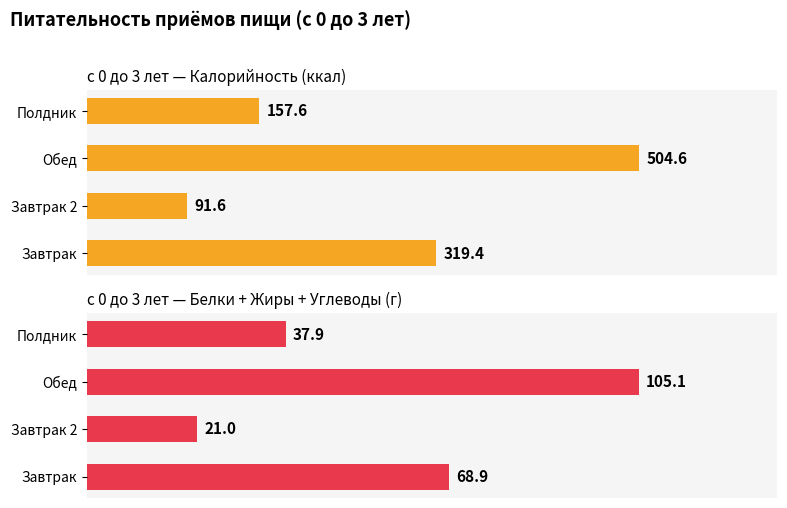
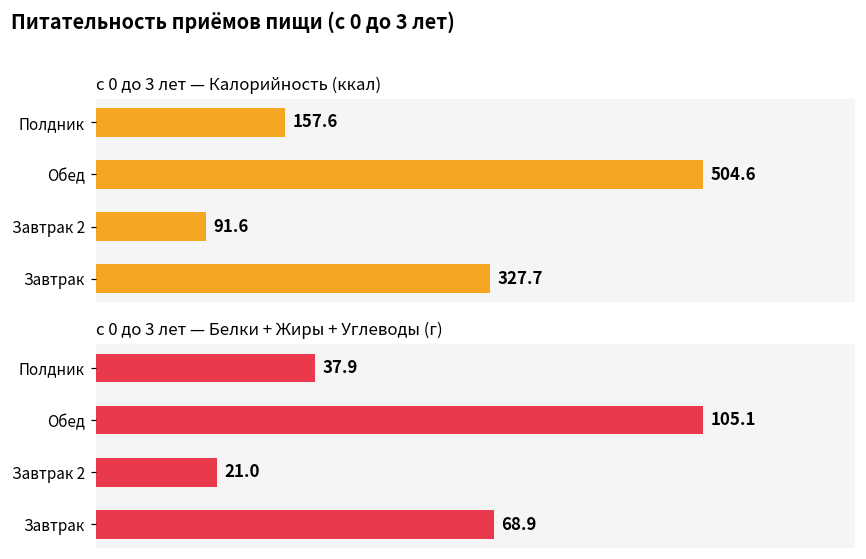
с 0 до 3 лет — Калорийность (ккал), Завтрак: 319.4 -> 327.7
